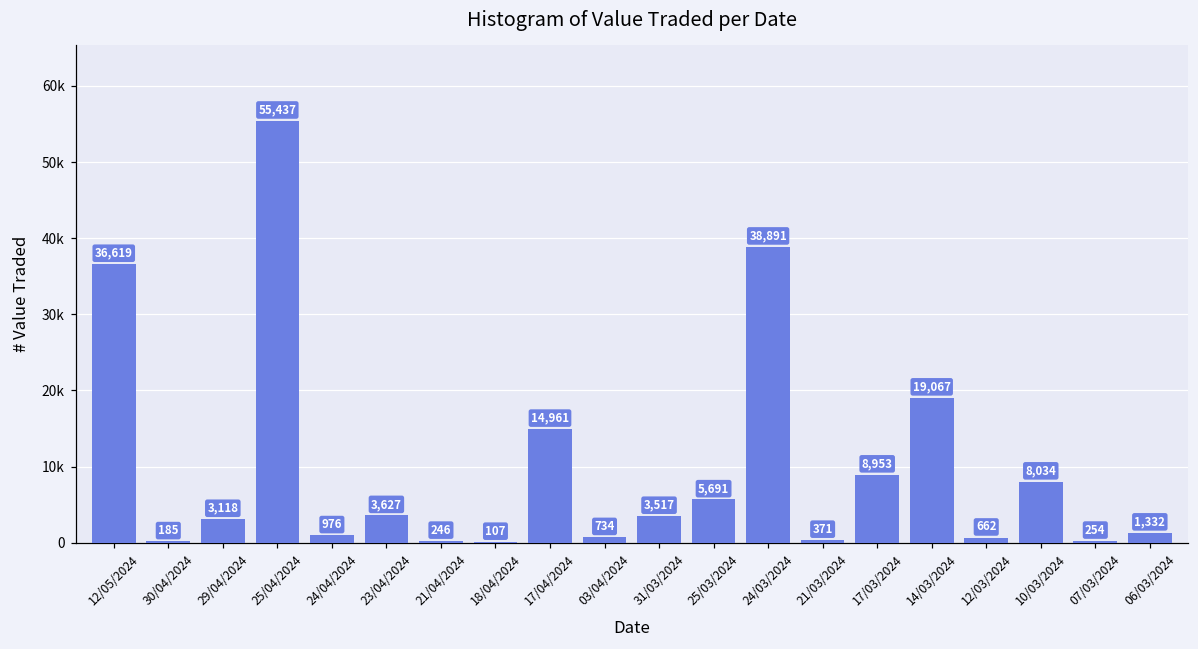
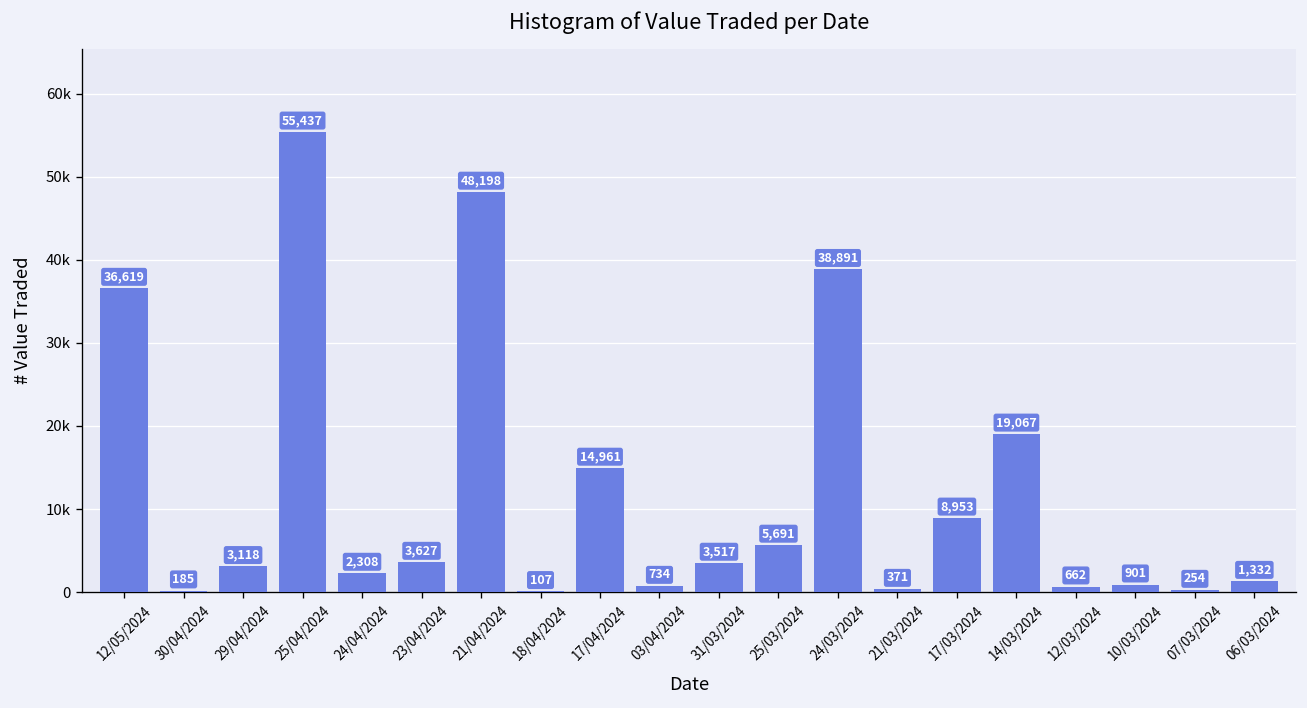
24/04/2024: 976 -> 2,308
21/04/2024: 246 -> 48,198
10/03/2024: 8,034 -> 901
